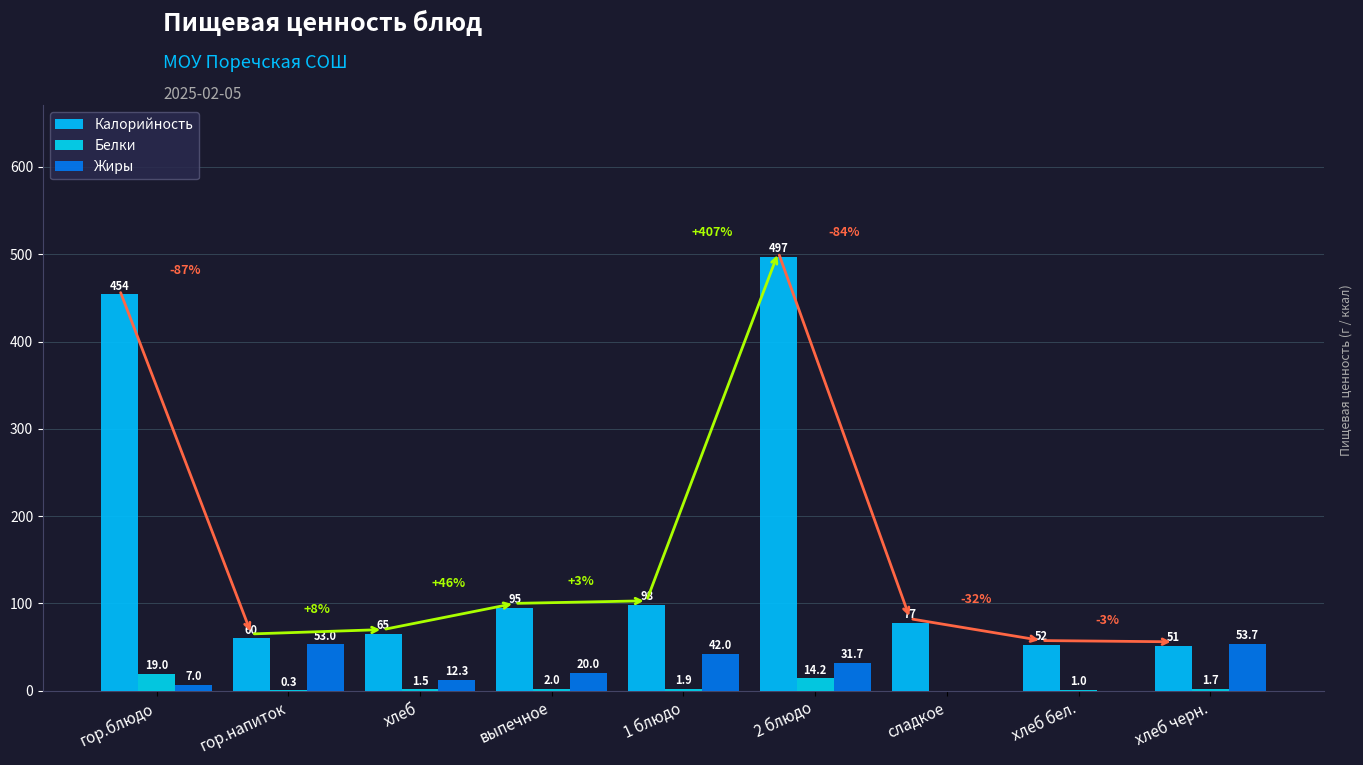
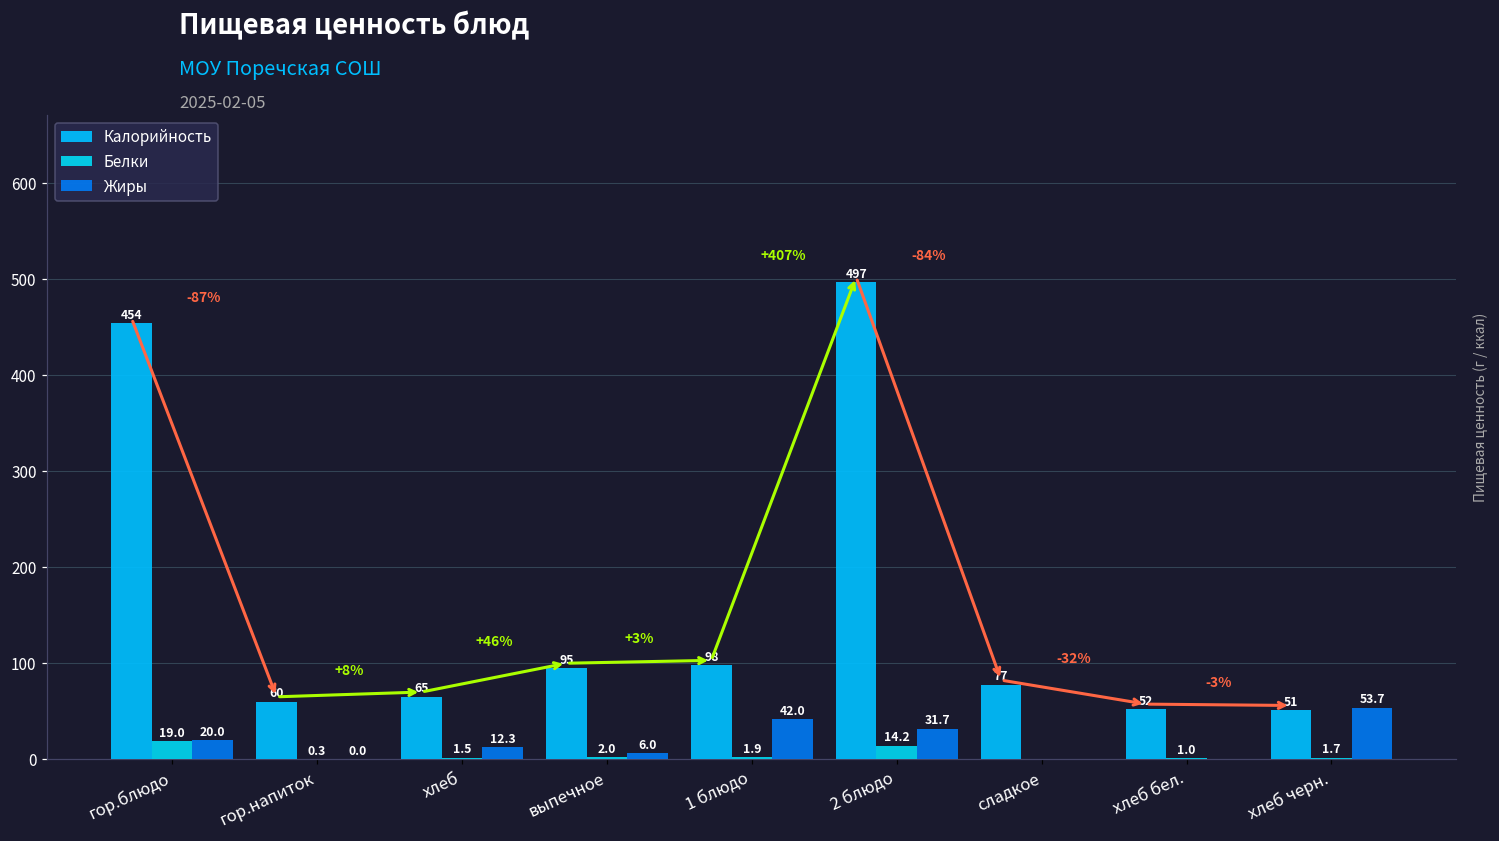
Жиры, гор.блюдо: 7.0 -> 20.0
Жиры, гор.напиток: 53.0 -> 0.0
Жиры, выпечное: 20.0 -> 6.0
